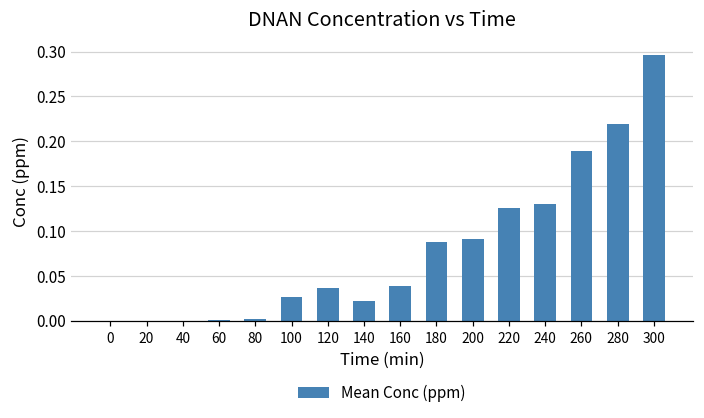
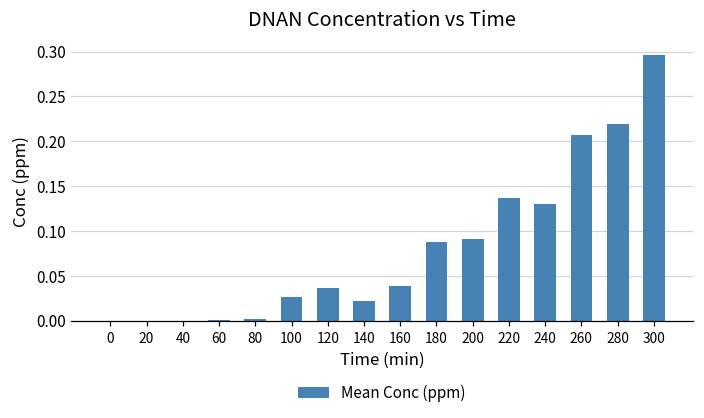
220: 0.13 -> 0.14
260: 0.19 -> 0.21
